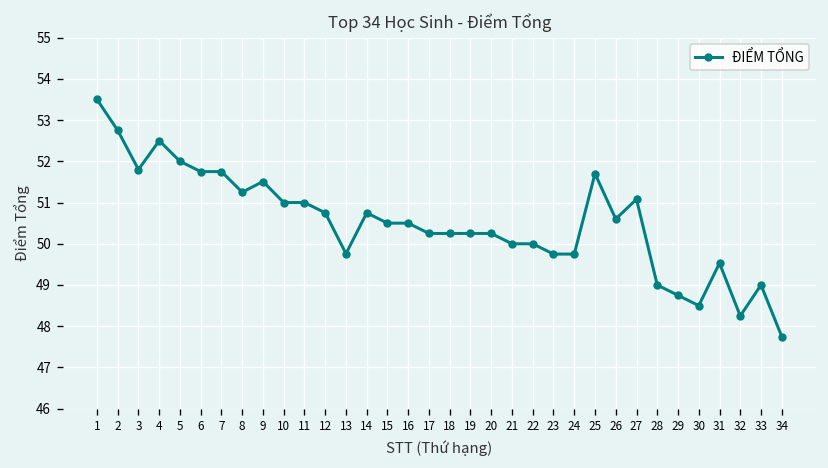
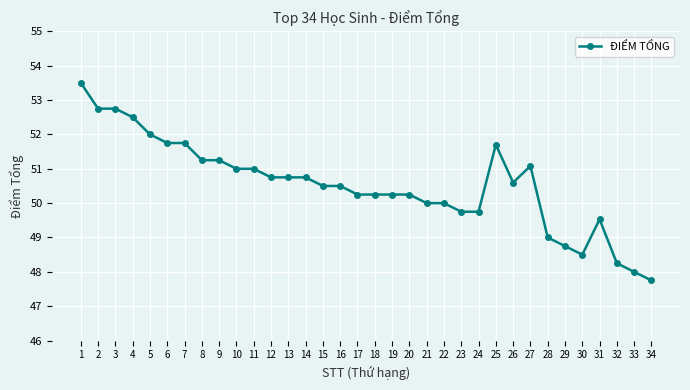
3: 51.8 -> 52.8
9: 51.5 -> 51.3
13: 49.8 -> 50.8
33: 49 -> 48
